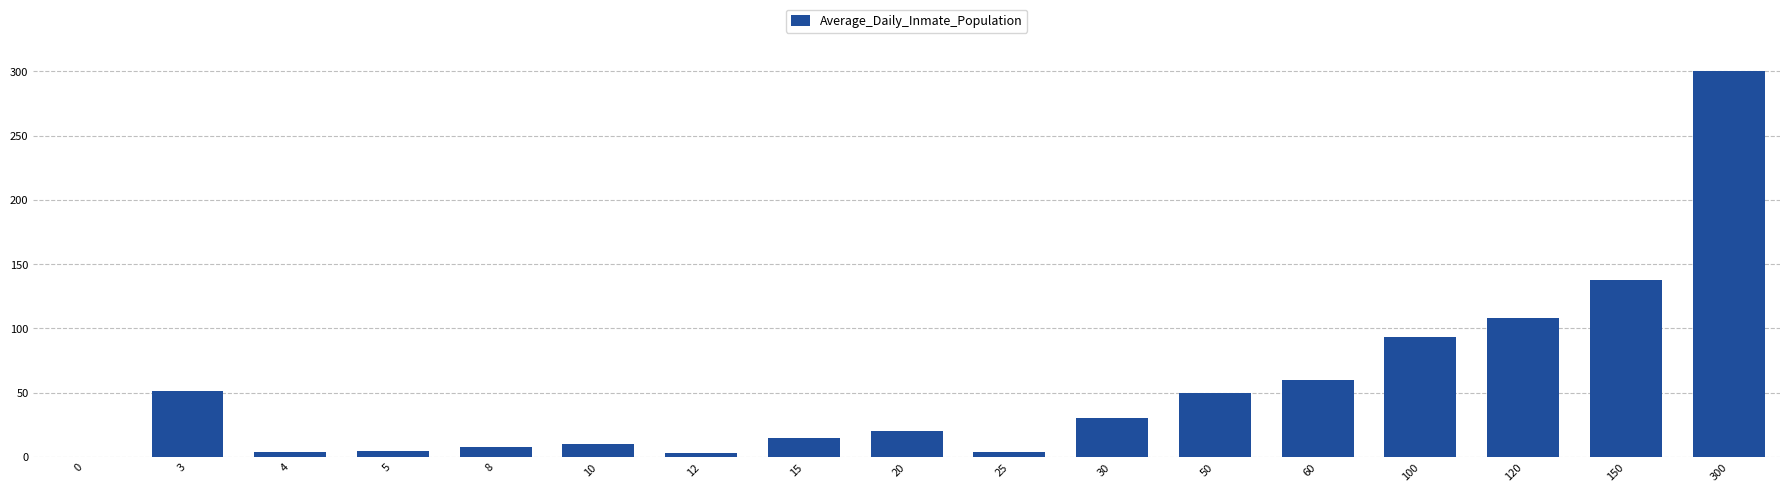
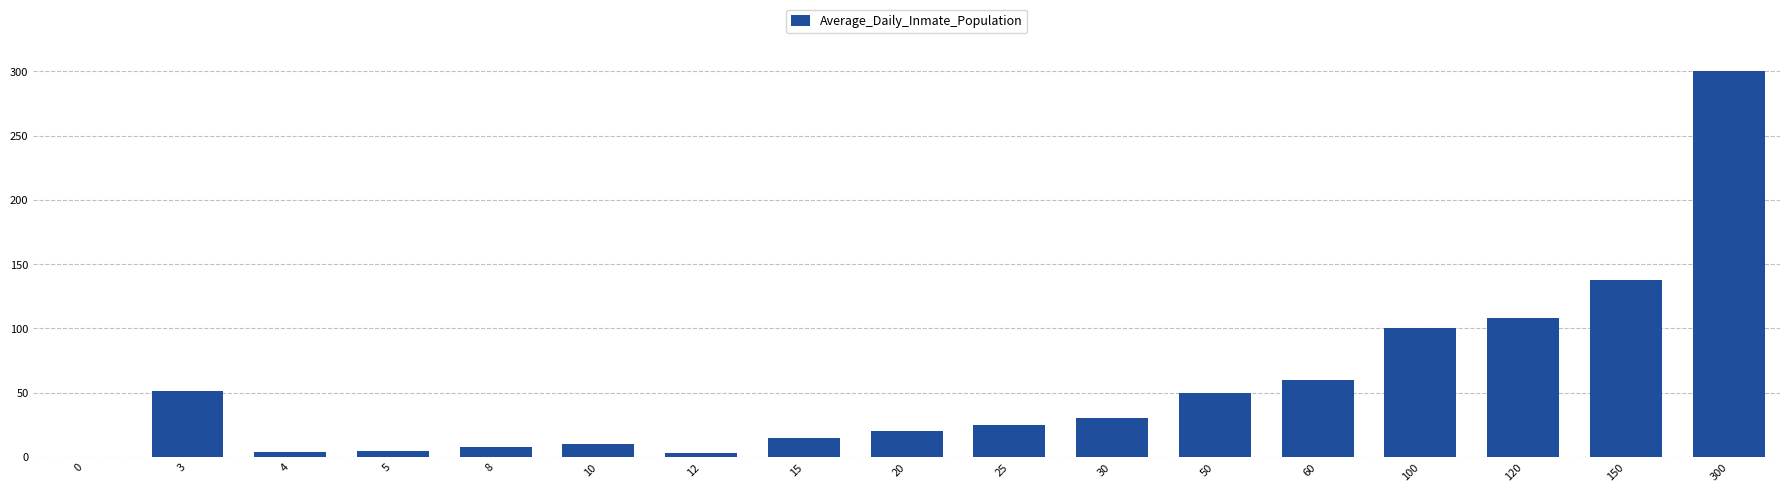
25: 4 -> 25
100: 93 -> 100
